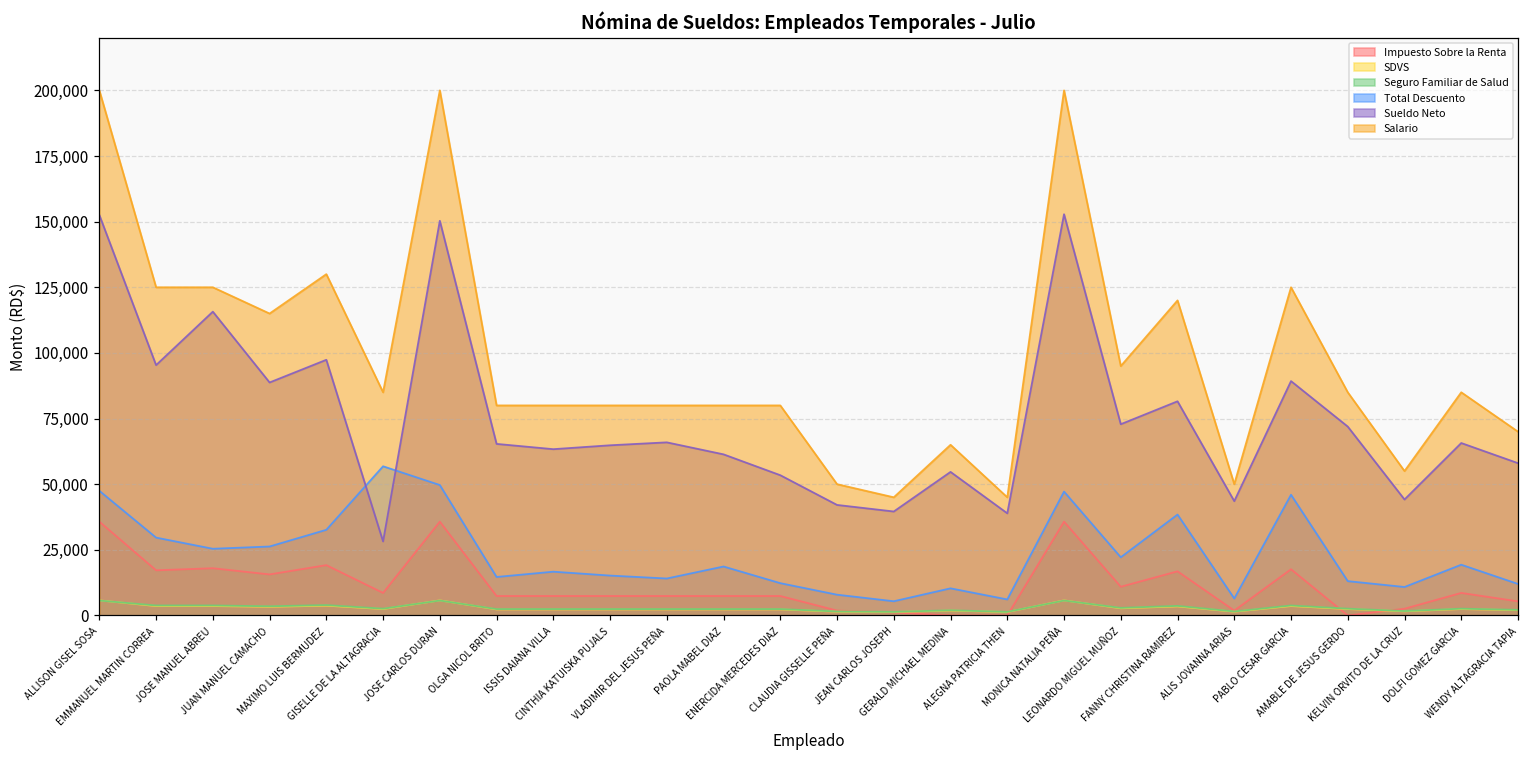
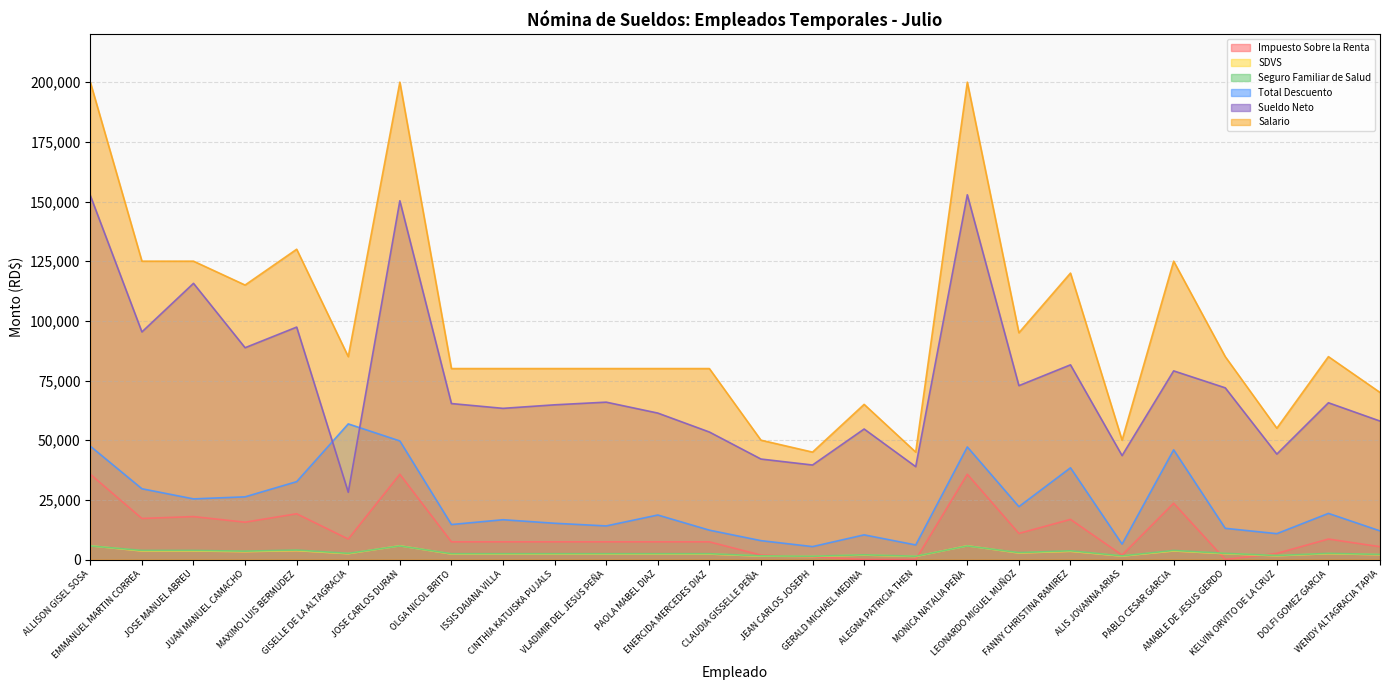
Impuesto Sobre la Renta, PABLO CESAR GARCIA: 18,000 -> 24,000
Sueldo Neto, PABLO CESAR GARCIA: 89,000 -> 79,000
